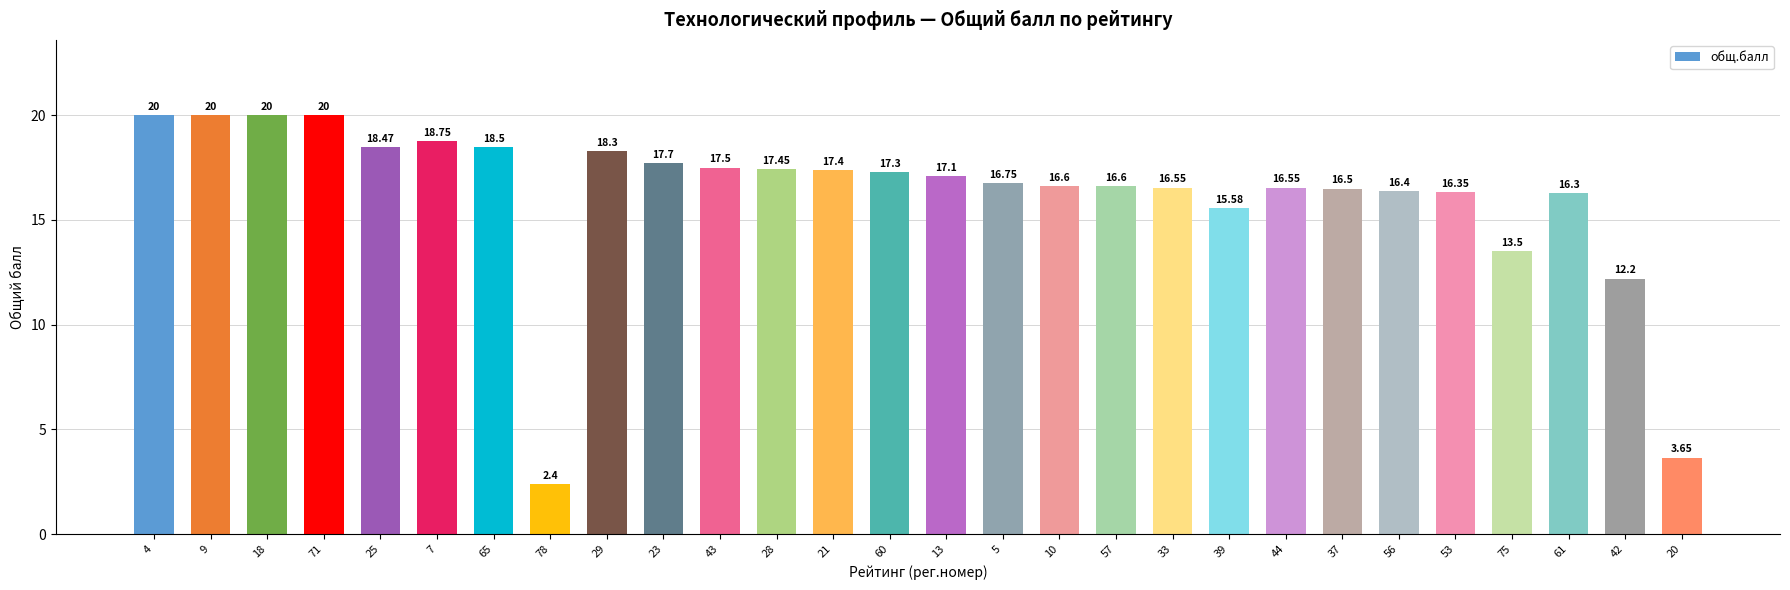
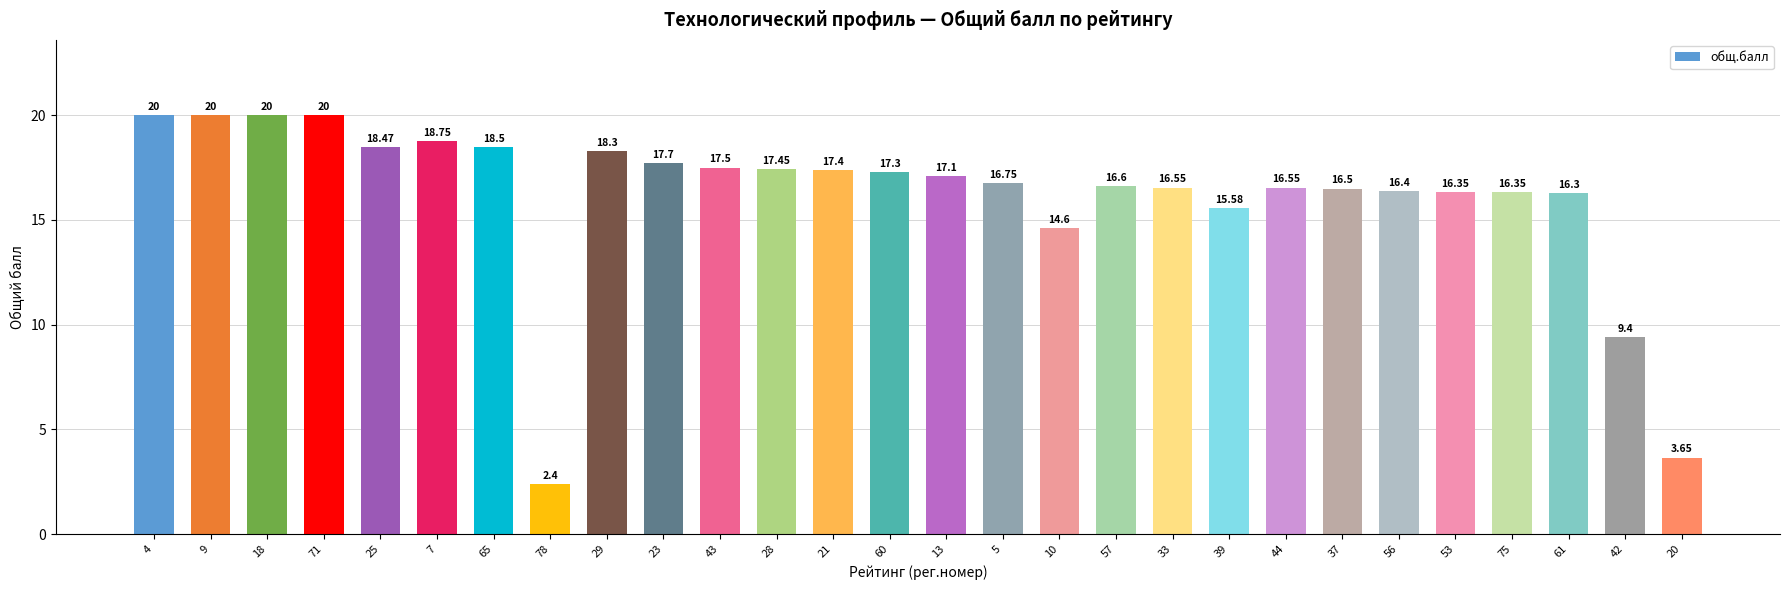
10: 16.6 -> 14.6
75: 13.5 -> 16.35
42: 12.2 -> 9.4
